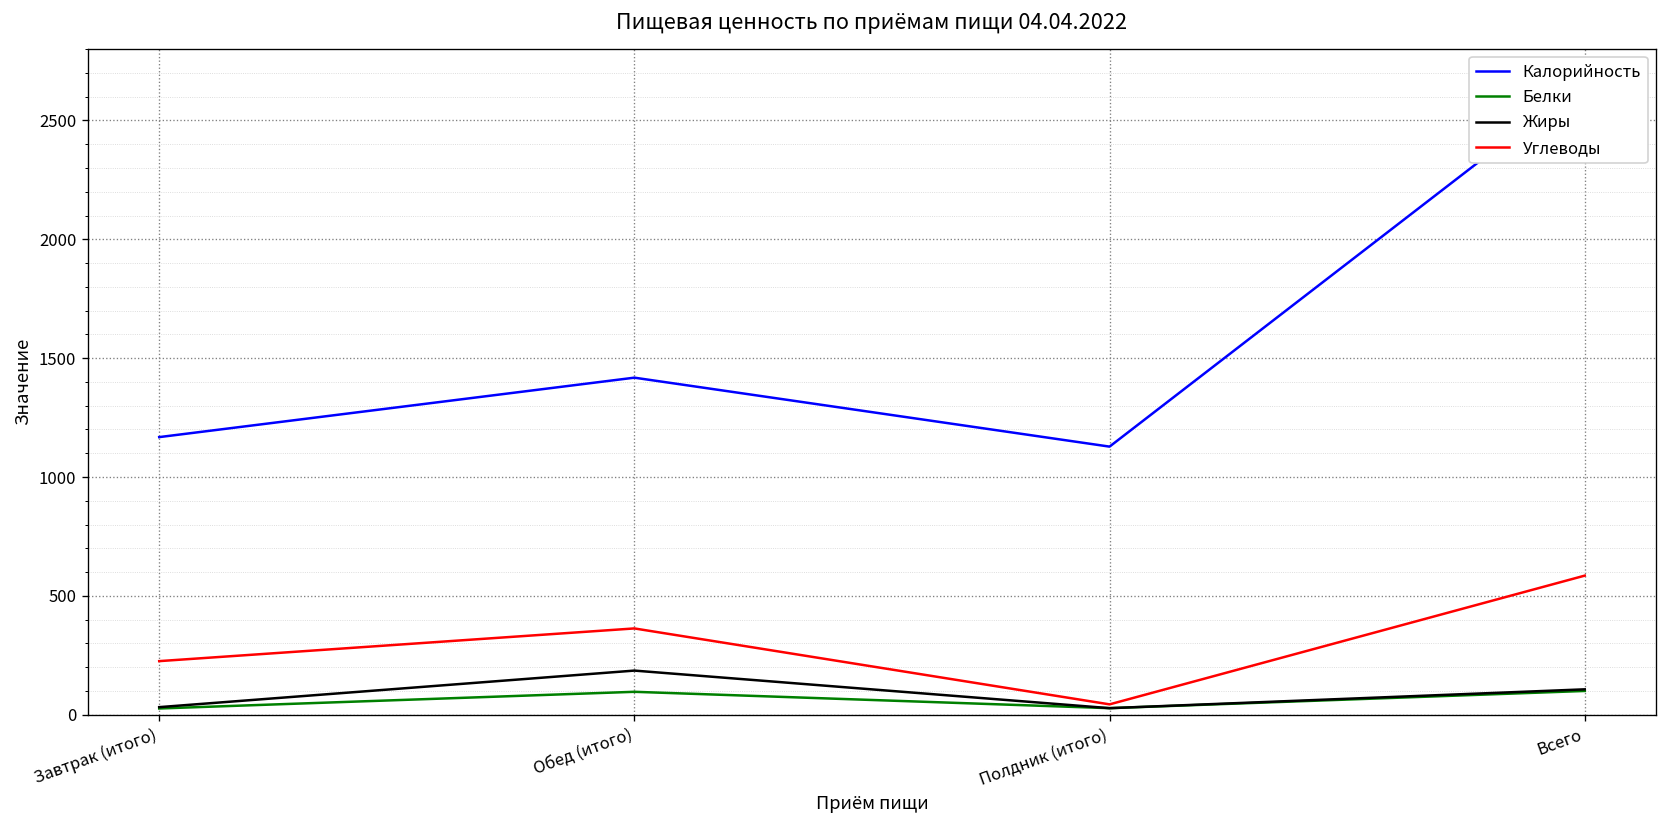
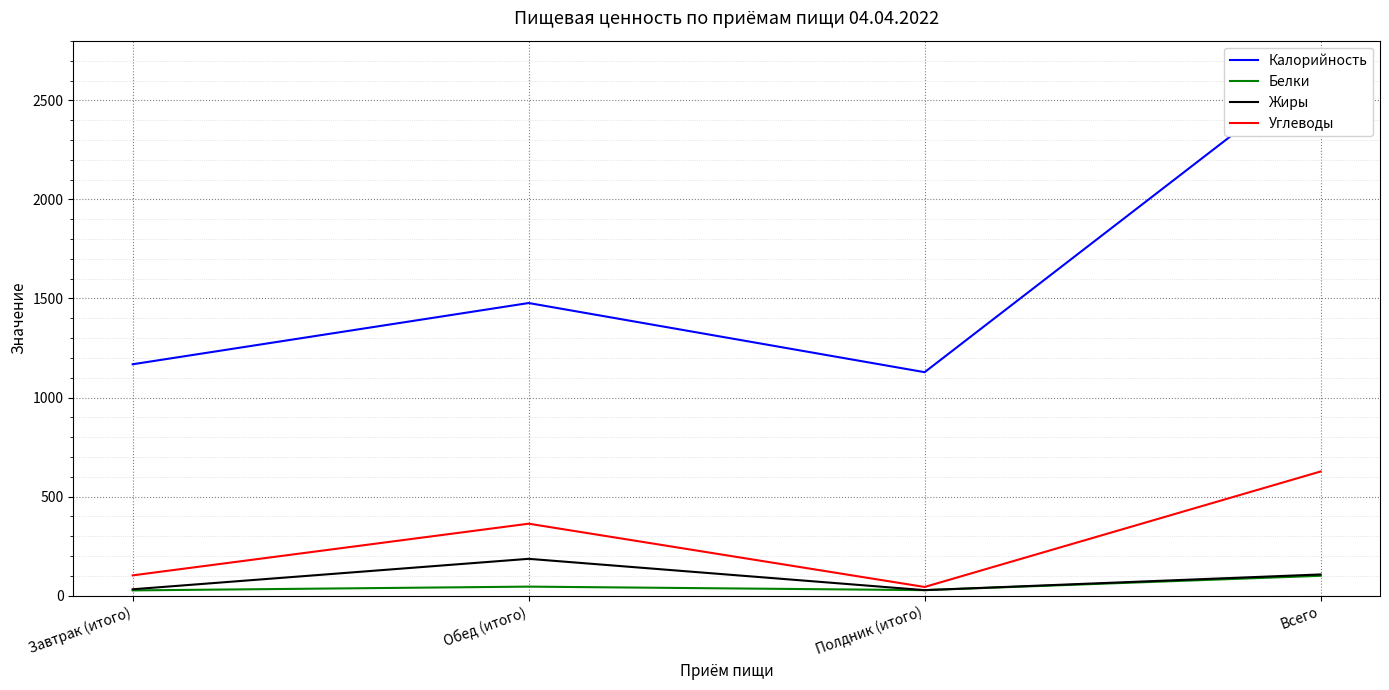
Углеводы, Завтрак (итого): 230 -> 100
Калорийность, Обед (итого): 1420 -> 1480
Белки, Обед (итого): 100 -> 50
Углеводы, Всего: 590 -> 630
